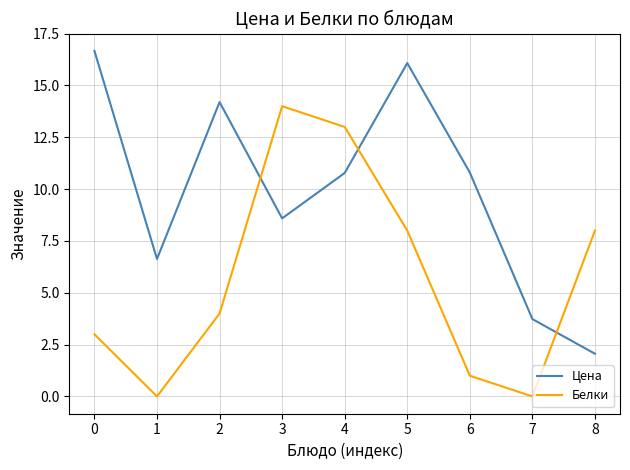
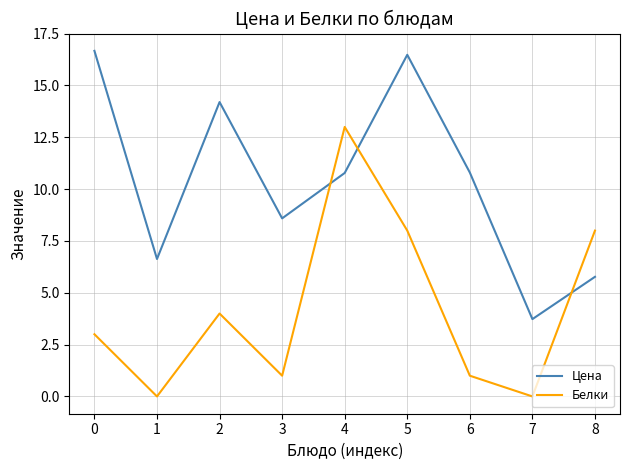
Белки, 3: 14 -> 1
Цена, 5: 16.1 -> 16.5
Цена, 8: 2.1 -> 5.8
